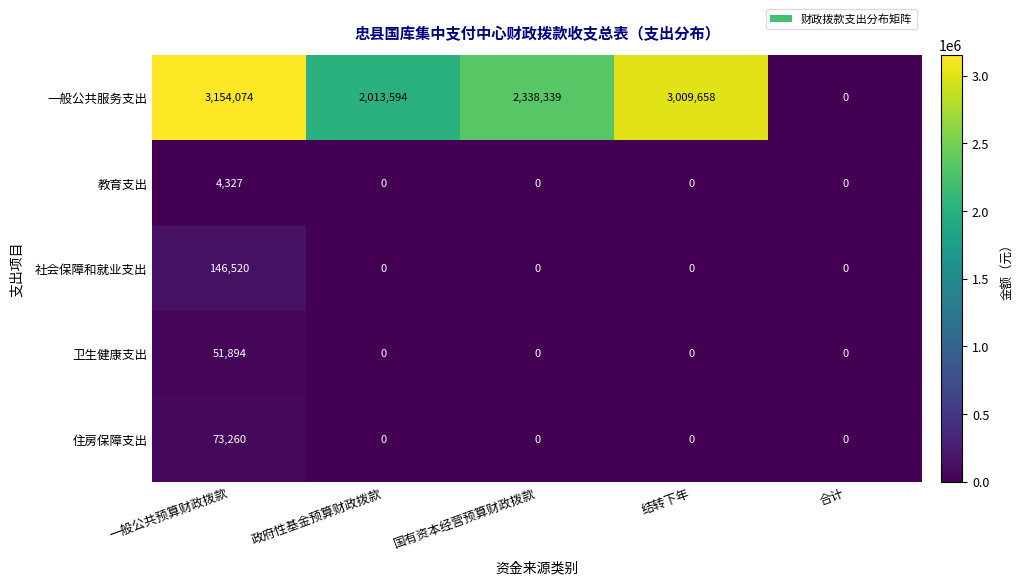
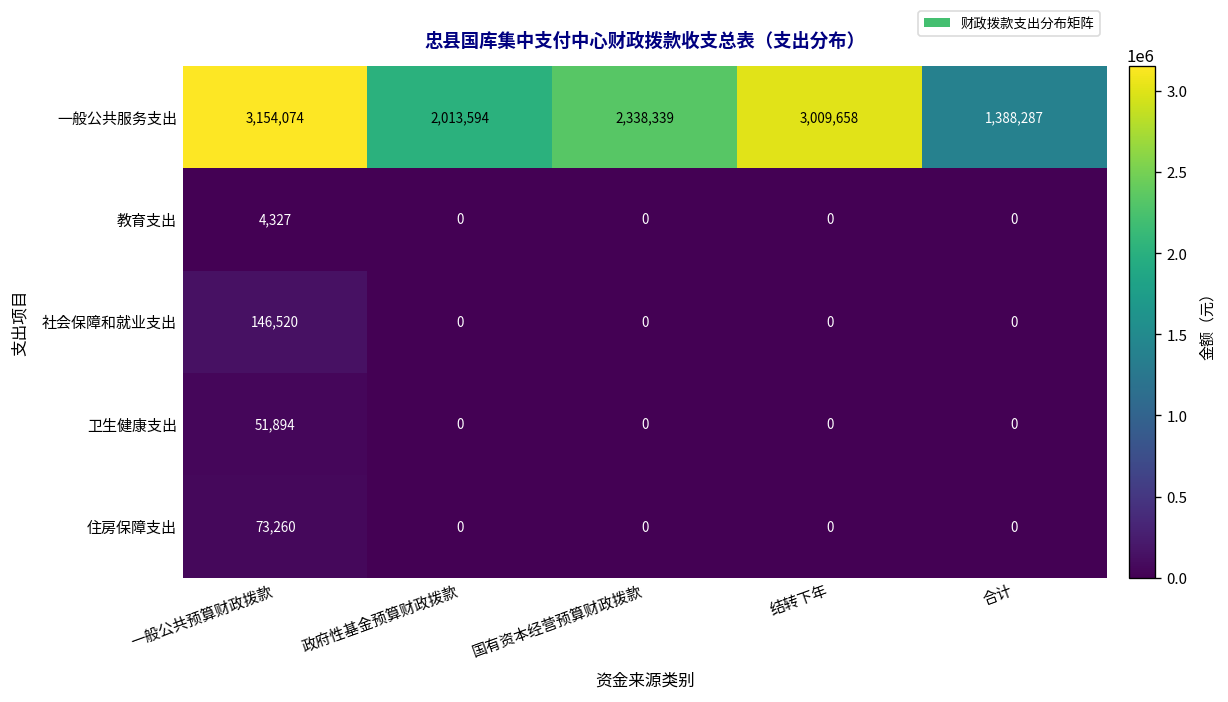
一般公共服务支出, 合计: 0 -> 1,388,287
